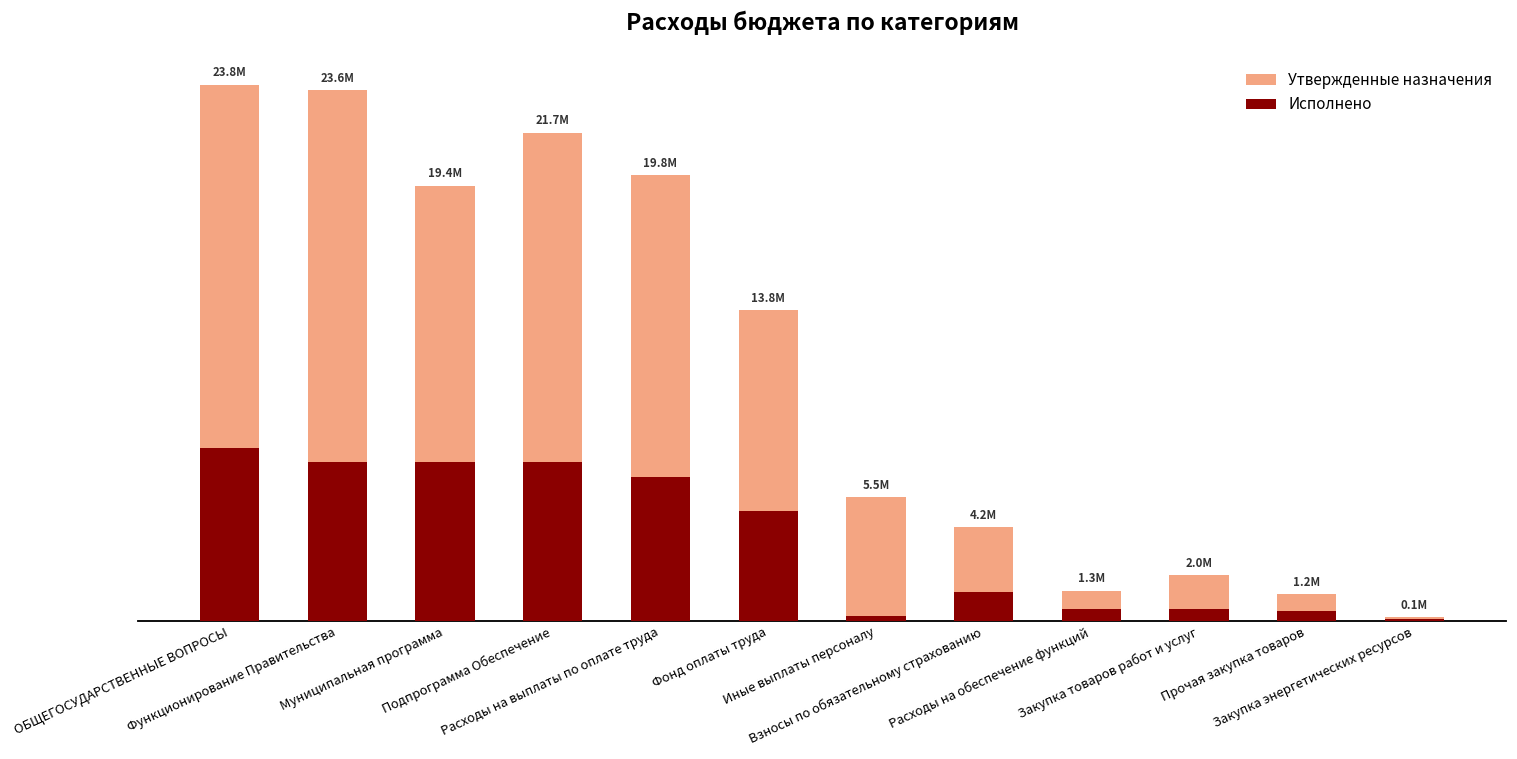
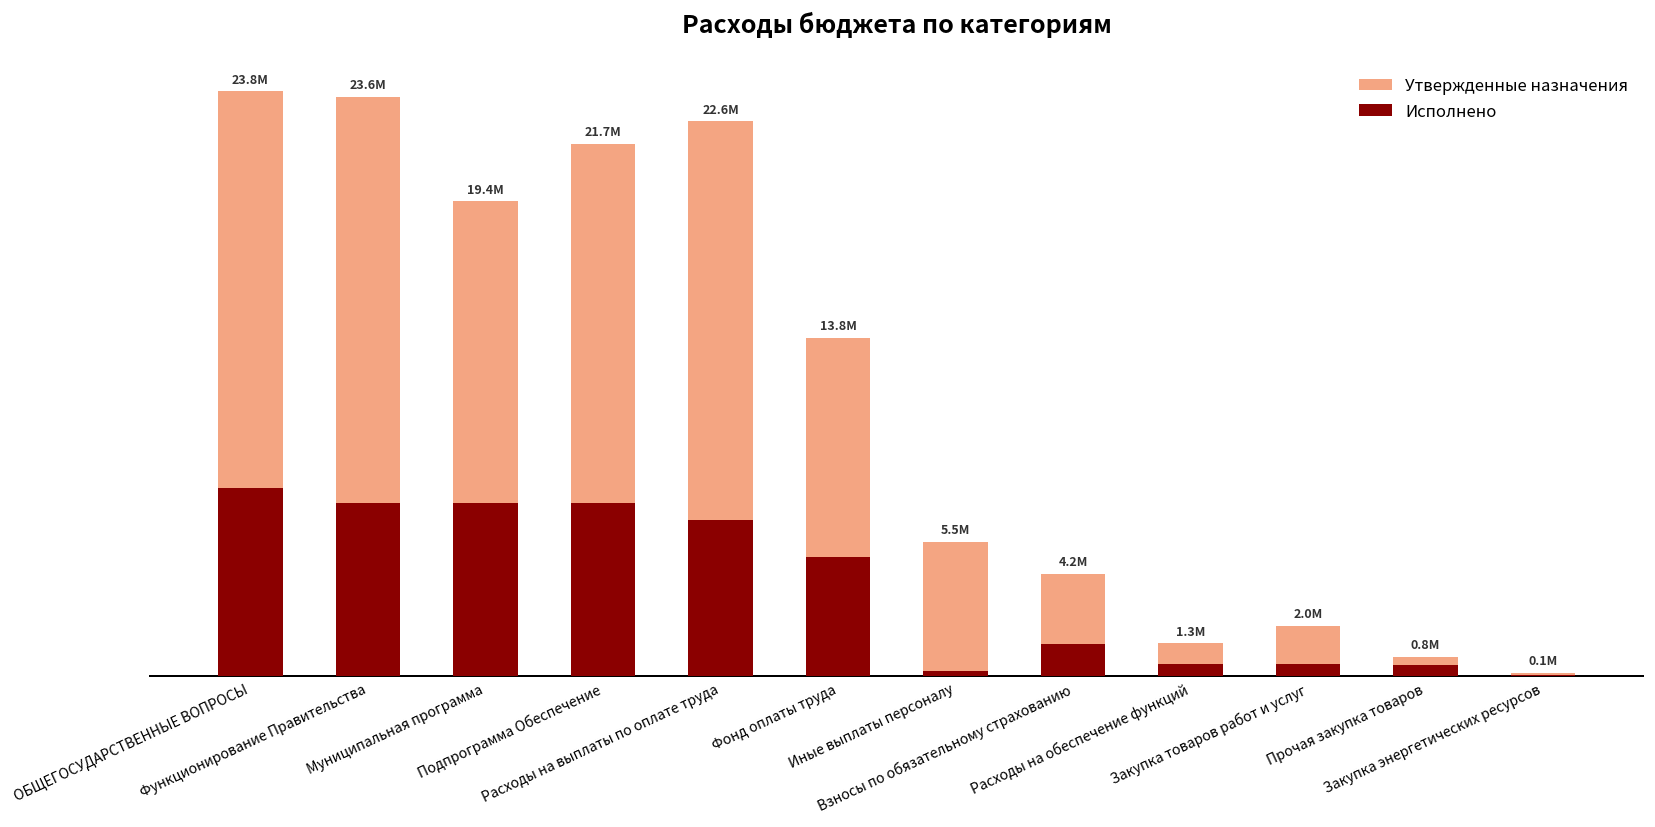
Утвержденные назначения, Расходы на выплаты по оплате труда: 19.8M -> 22.6M
Утвержденные назначения, Прочая закупка товаров: 1.2M -> 0.8M
